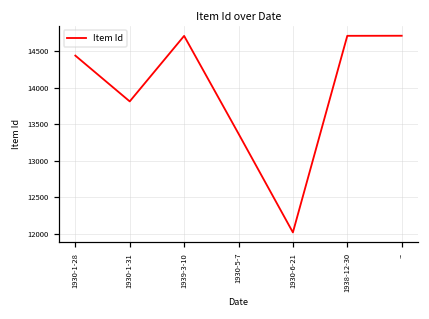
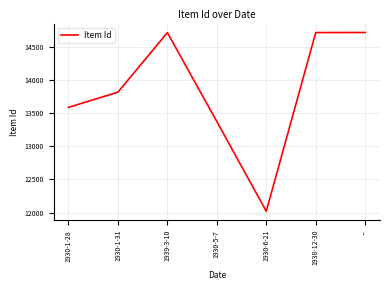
1930-1-28: 14400 -> 13600
